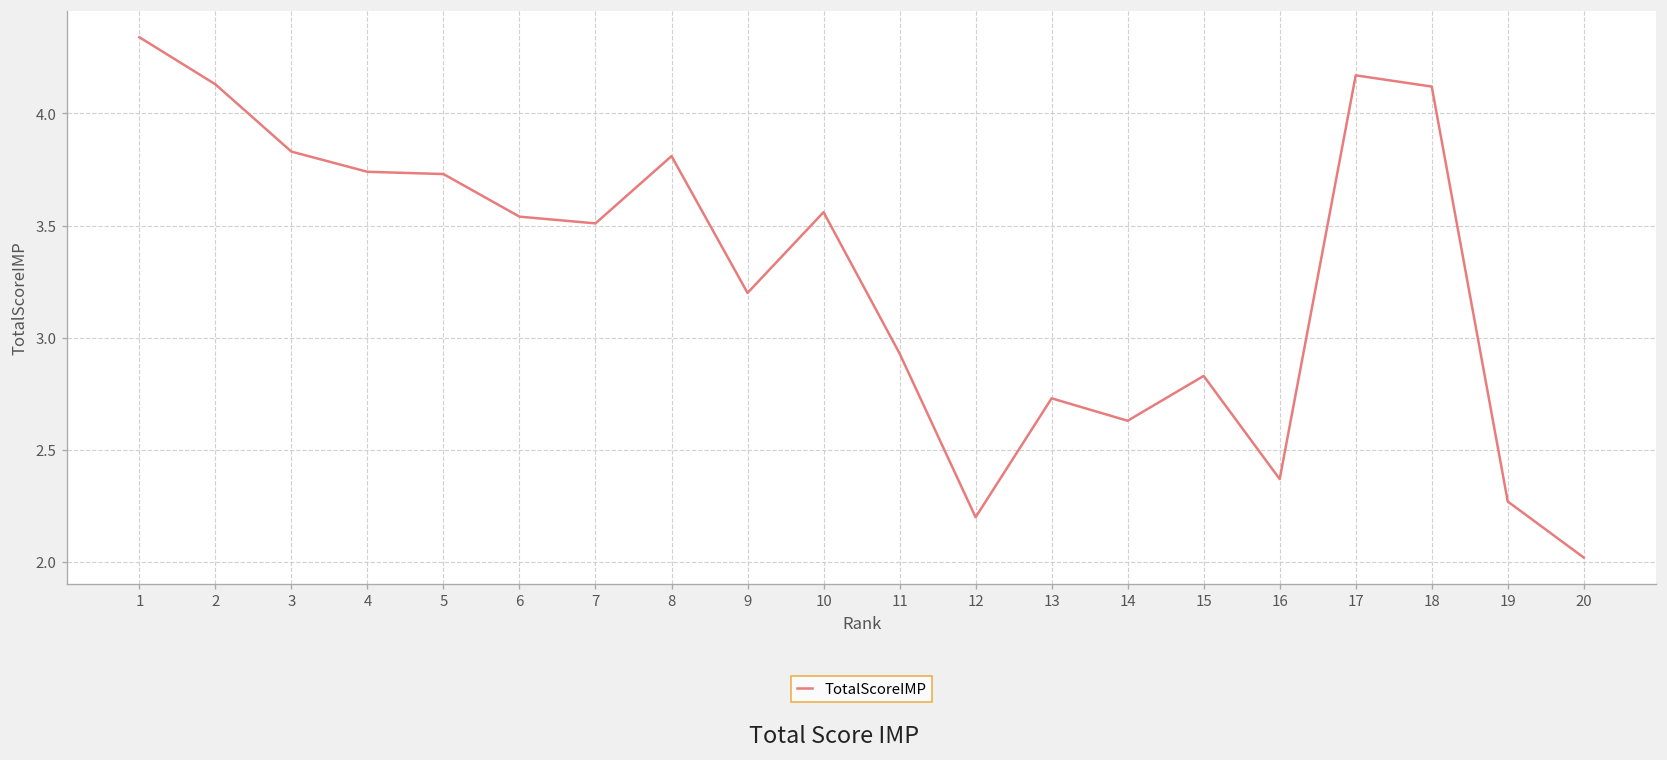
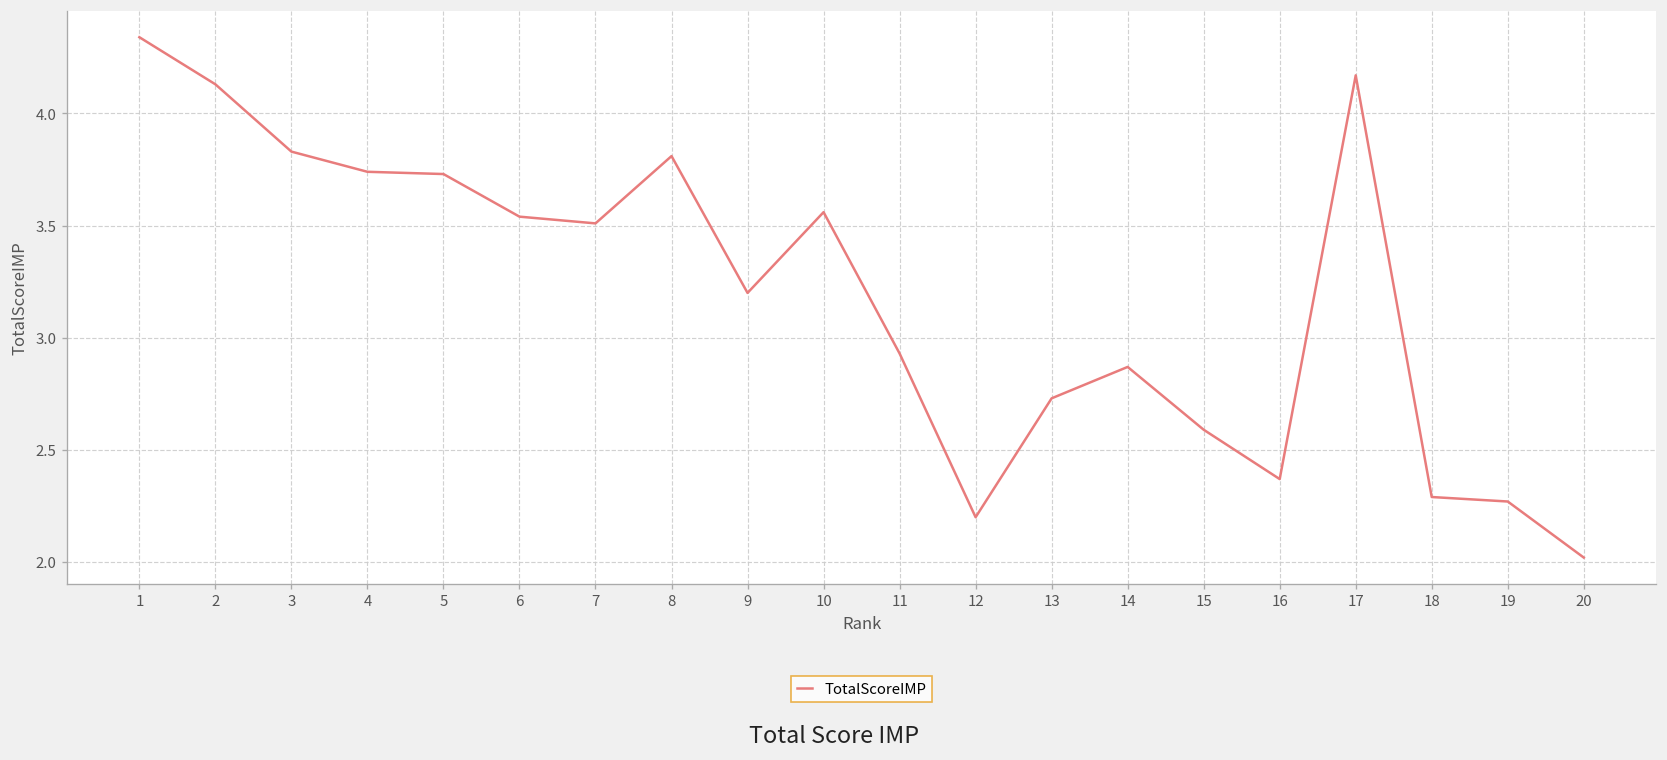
14: 2.63 -> 2.87
15: 2.83 -> 2.59
18: 4.12 -> 2.29
